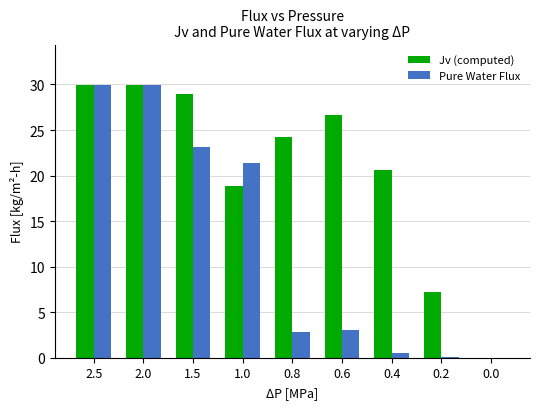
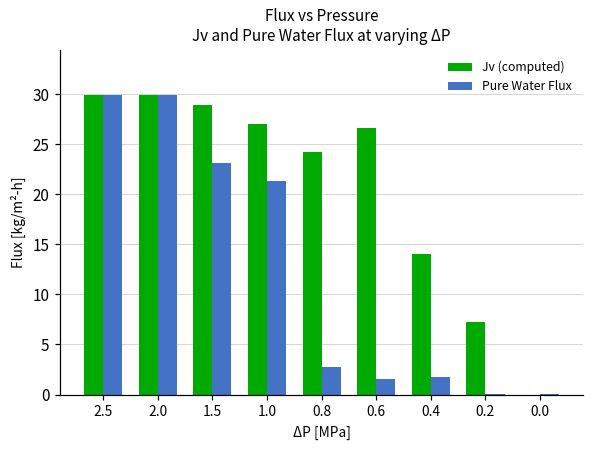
Jv (computed), 1.0: 19 -> 27
Pure Water Flux, 0.6: 3 -> 2
Jv (computed), 0.4: 21 -> 14
Pure Water Flux, 0.4: 1 -> 2
